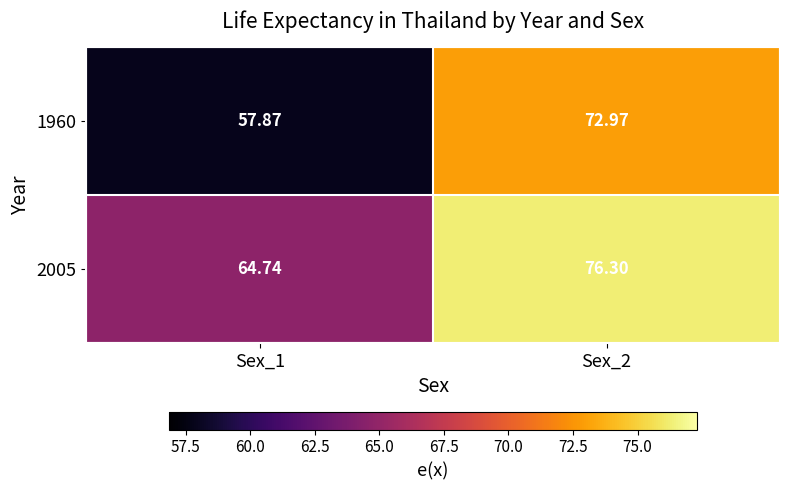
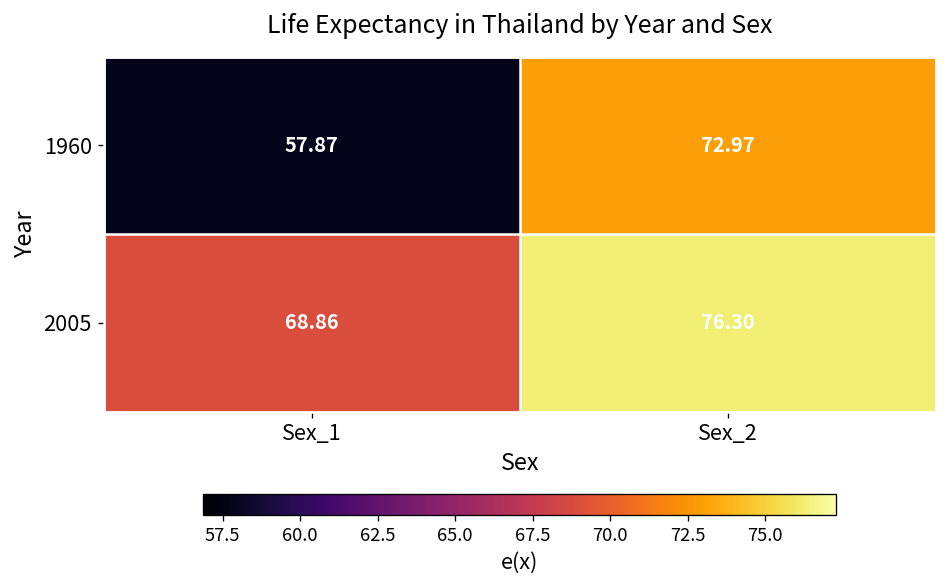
2005, Sex_1: 64.74 -> 68.86
